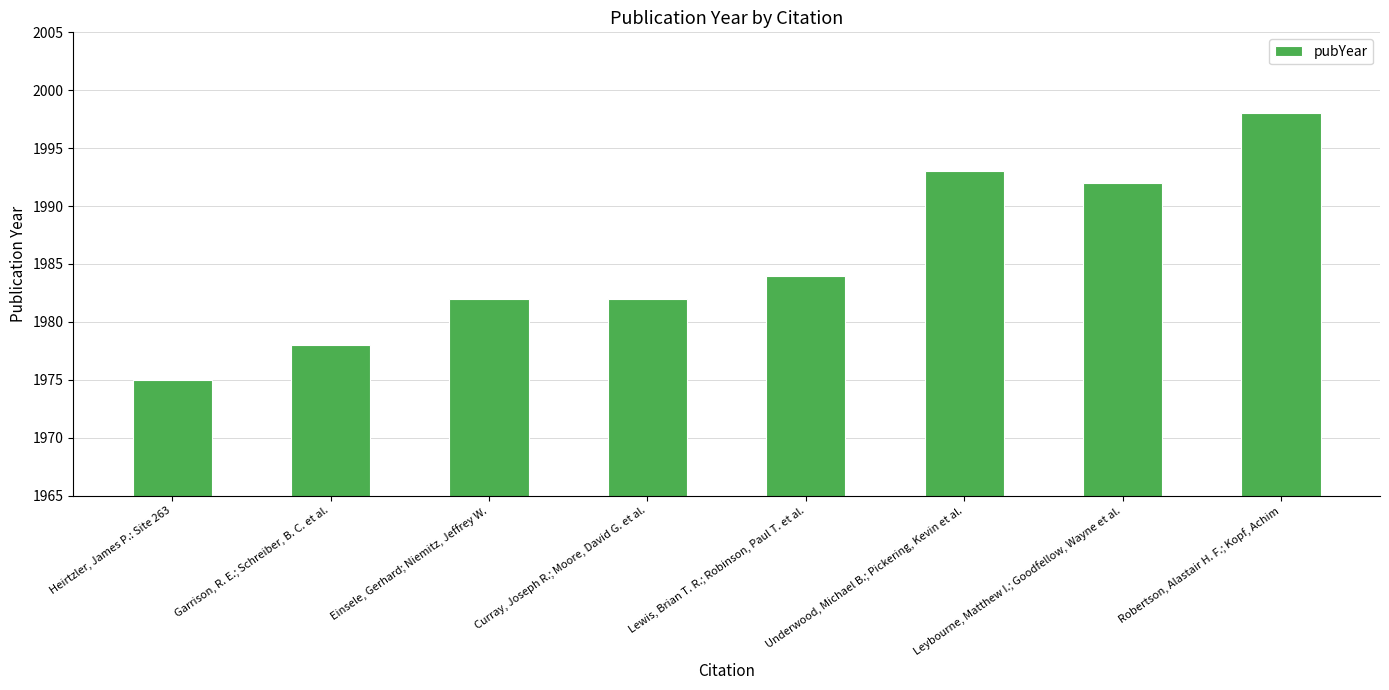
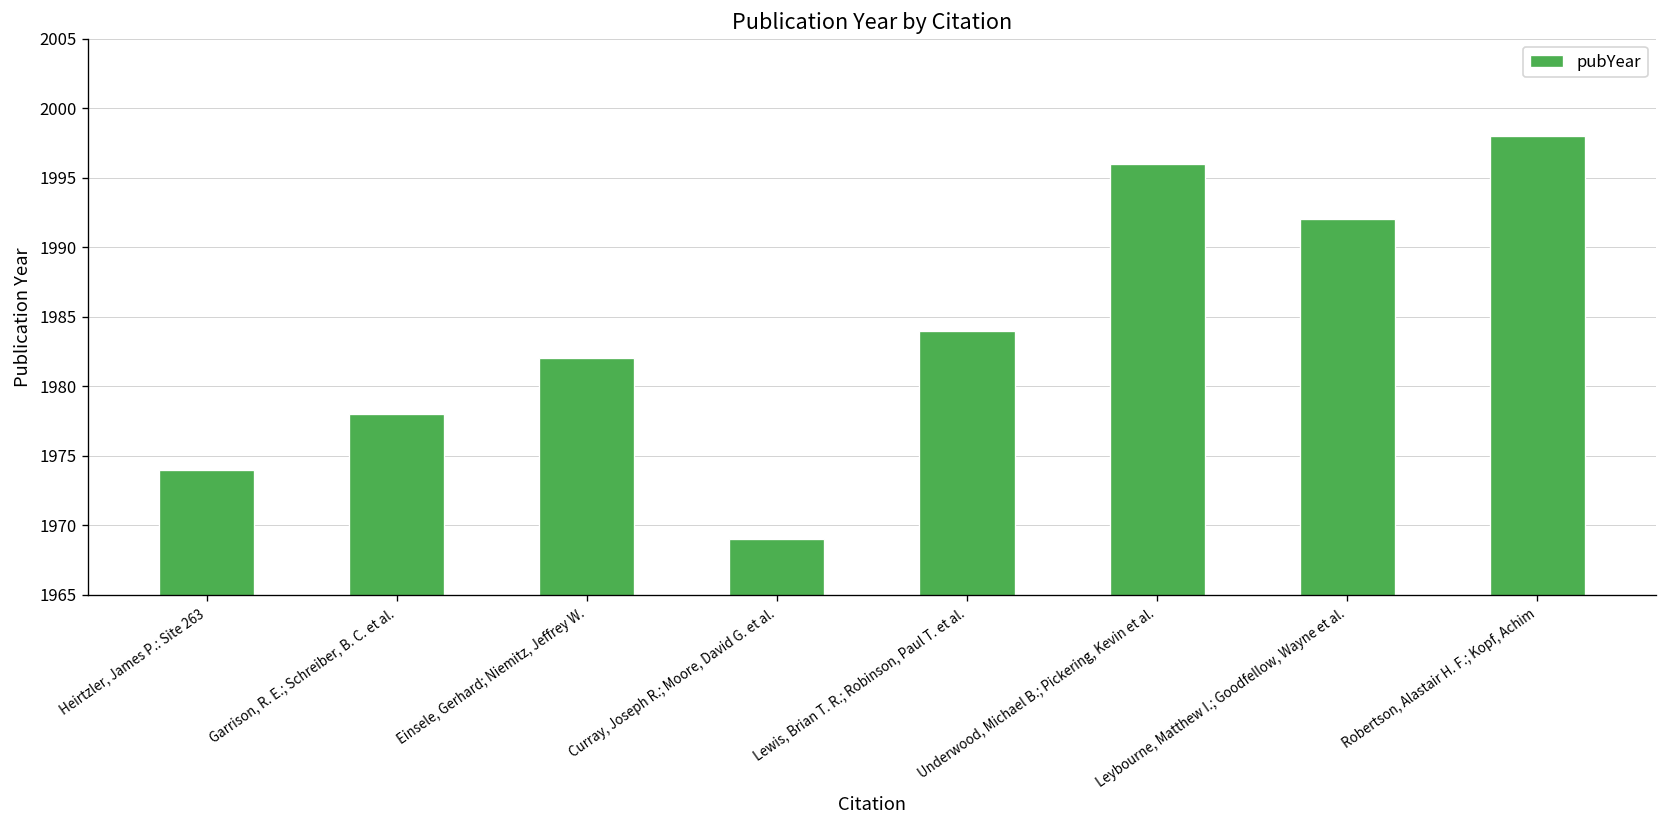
Heirtzler, James P.: Site 263: 1975 -> 1974
Curray, Joseph R.; Moore, David G. et al.: 1982 -> 1969
Underwood, Michael B.; Pickering, Kevin et al.: 1993 -> 1996
